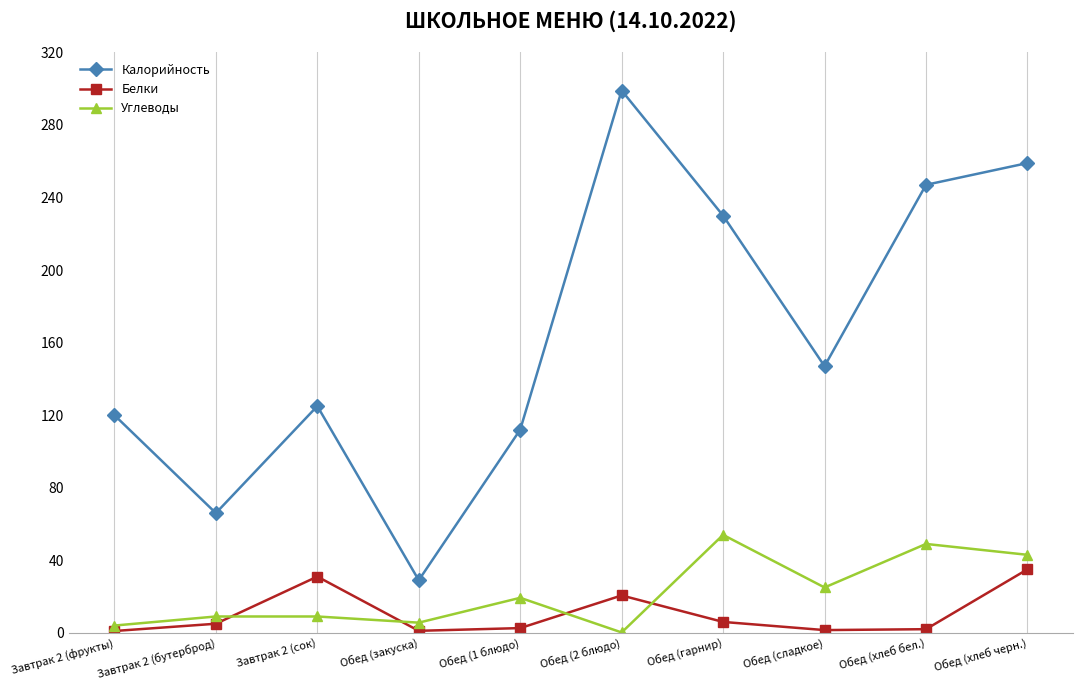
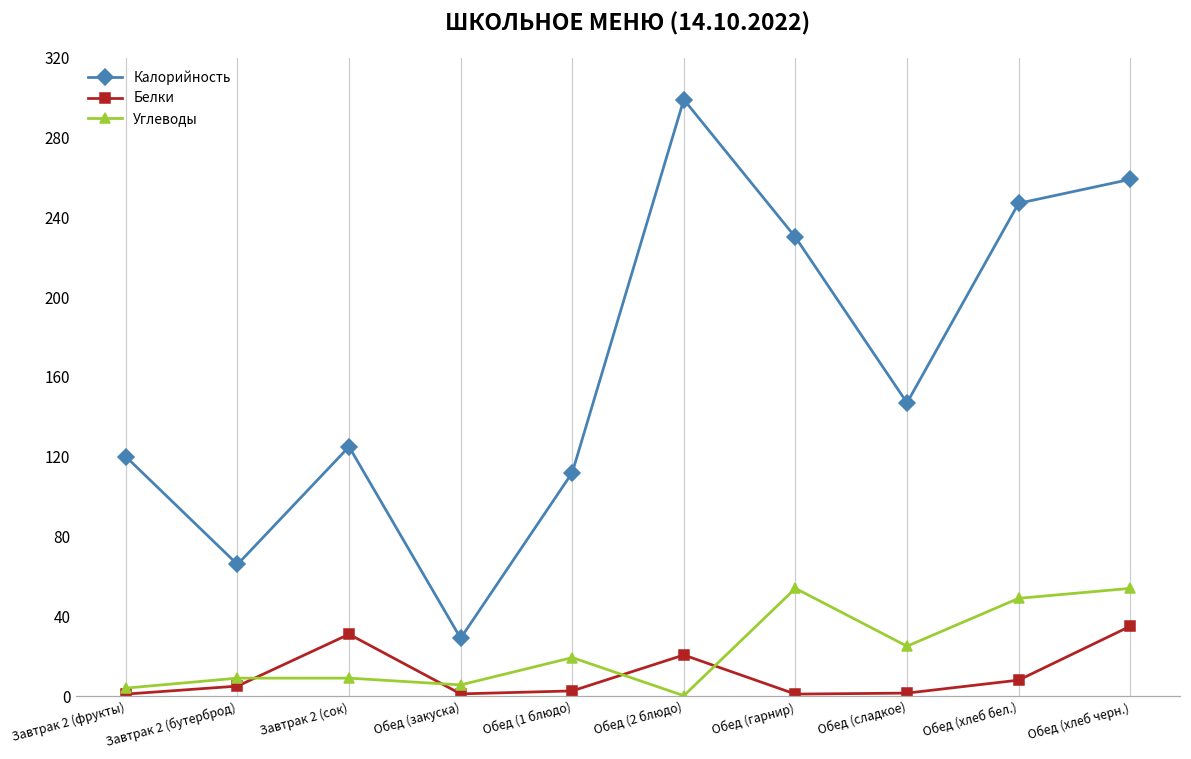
Белки, Обед (гарнир): 6 -> 1
Белки, Обед (хлеб бел.): 2 -> 8
Углеводы, Обед (хлеб черн.): 43 -> 54
